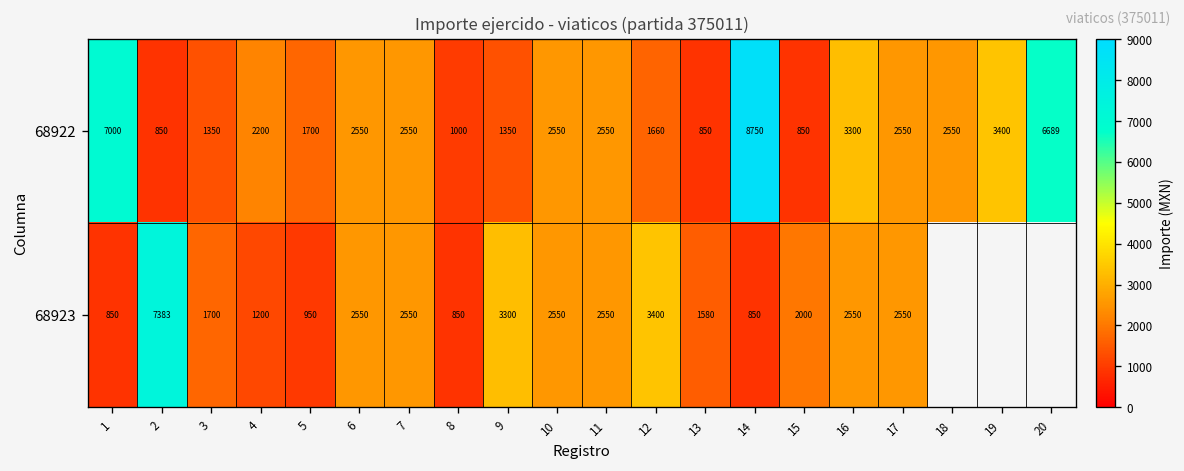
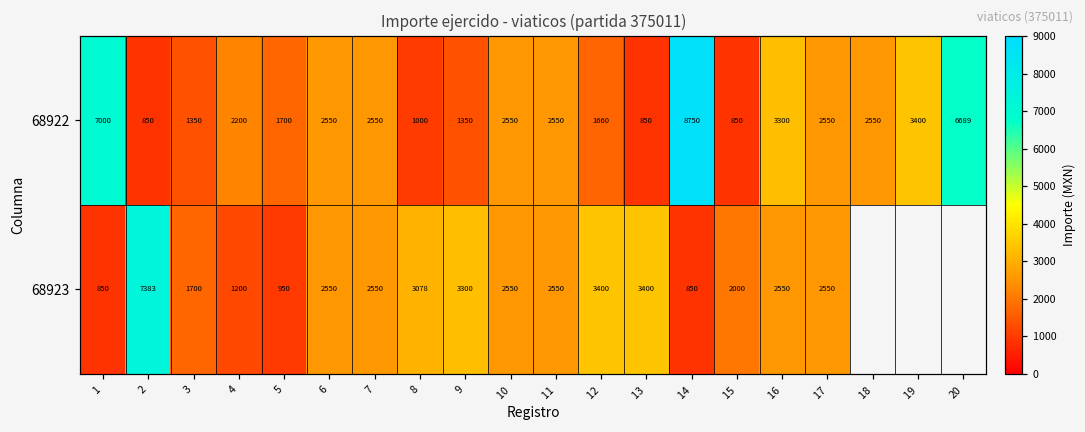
68923, 8: 850 -> 3078
68923, 13: 1580 -> 3400
